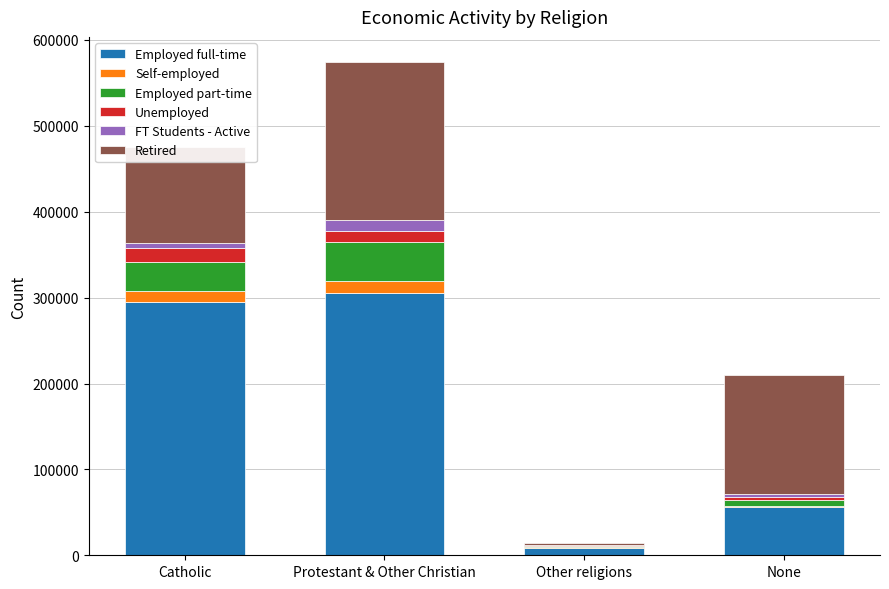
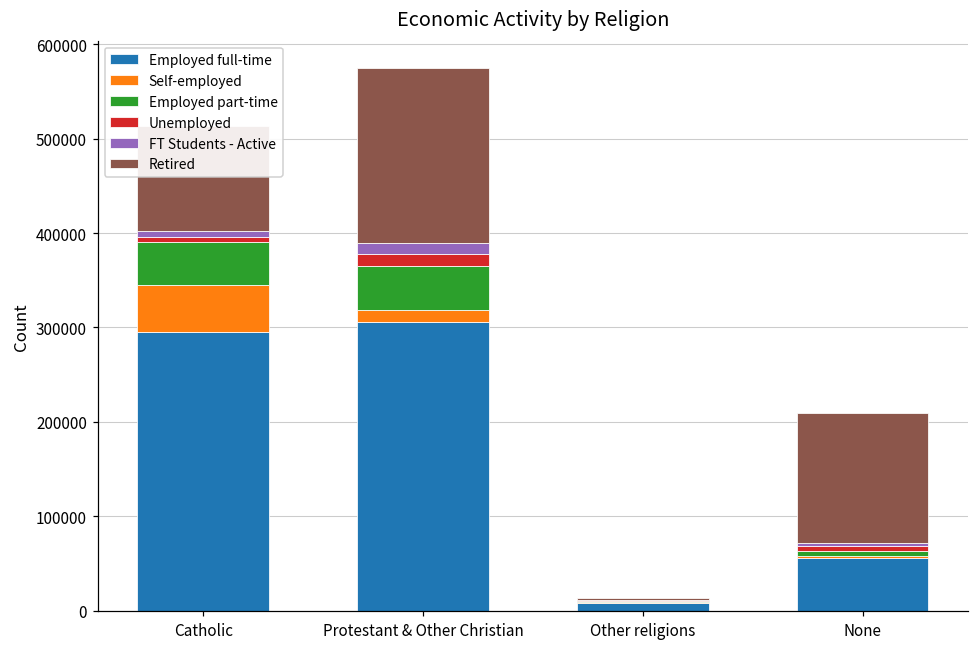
Self-employed, Catholic: 10000 -> 50000
Employed part-time, Catholic: 30000 -> 50000
Unemployed, Catholic: 20000 -> 10000
